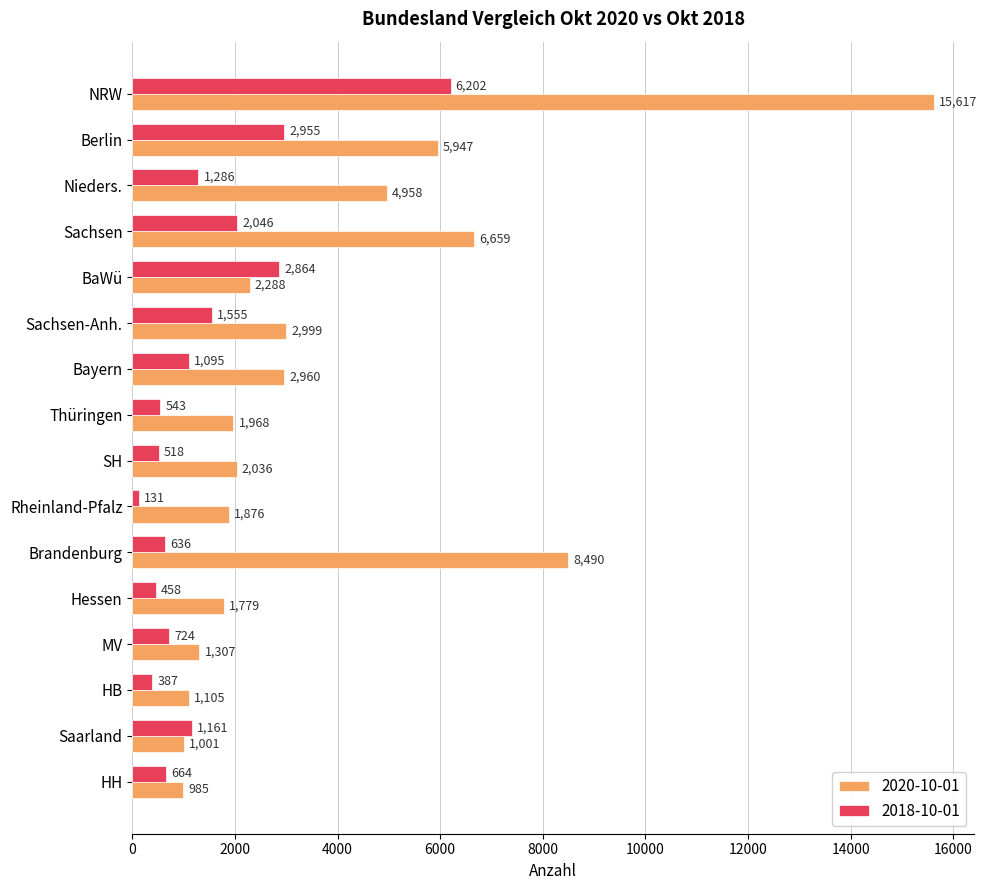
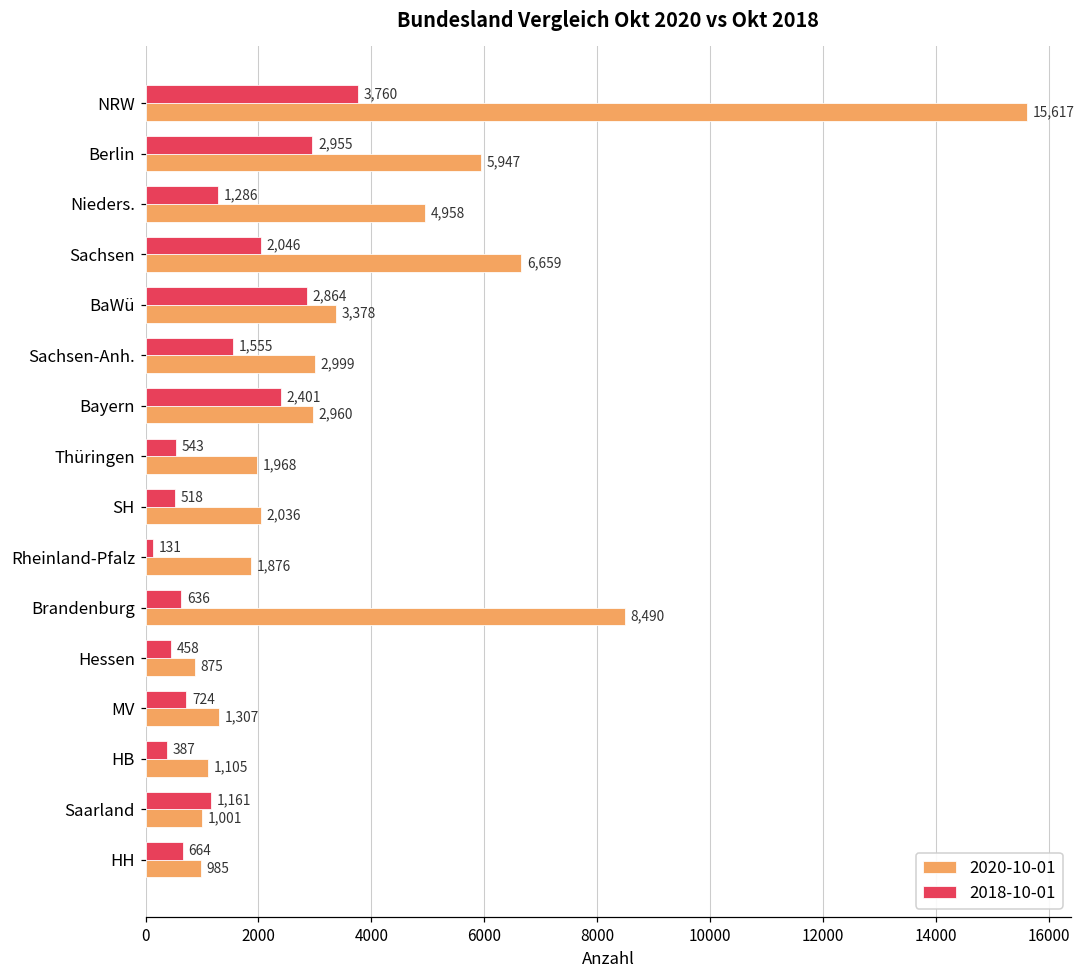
2018-10-01, NRW: 6,202 -> 3,760
2020-10-01, BaWü: 2,288 -> 3,378
2018-10-01, Bayern: 1,095 -> 2,401
2020-10-01, Hessen: 1,779 -> 875
